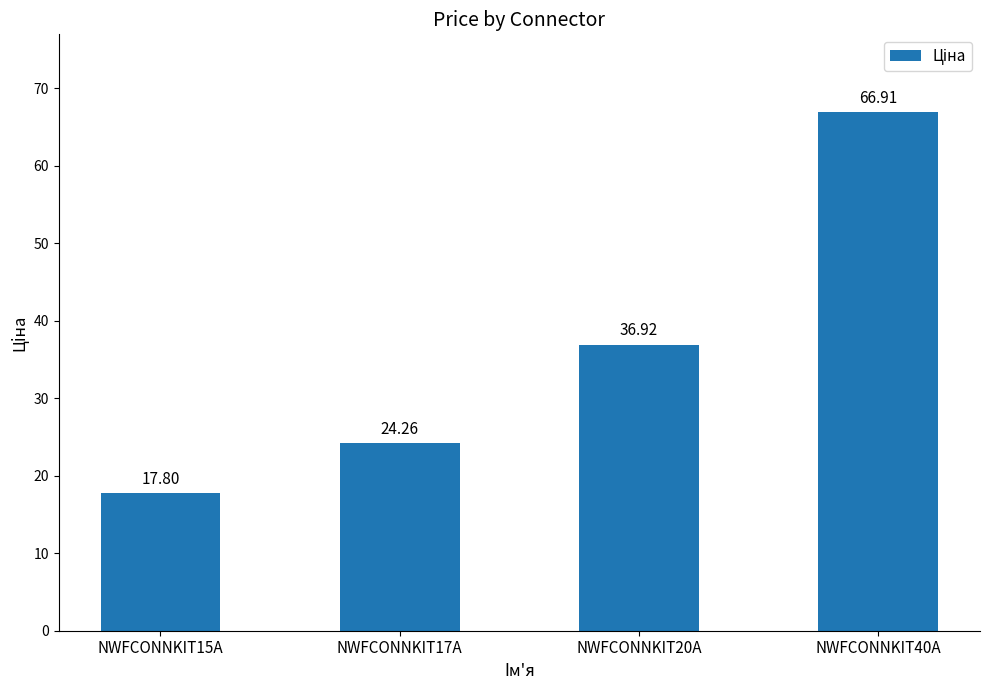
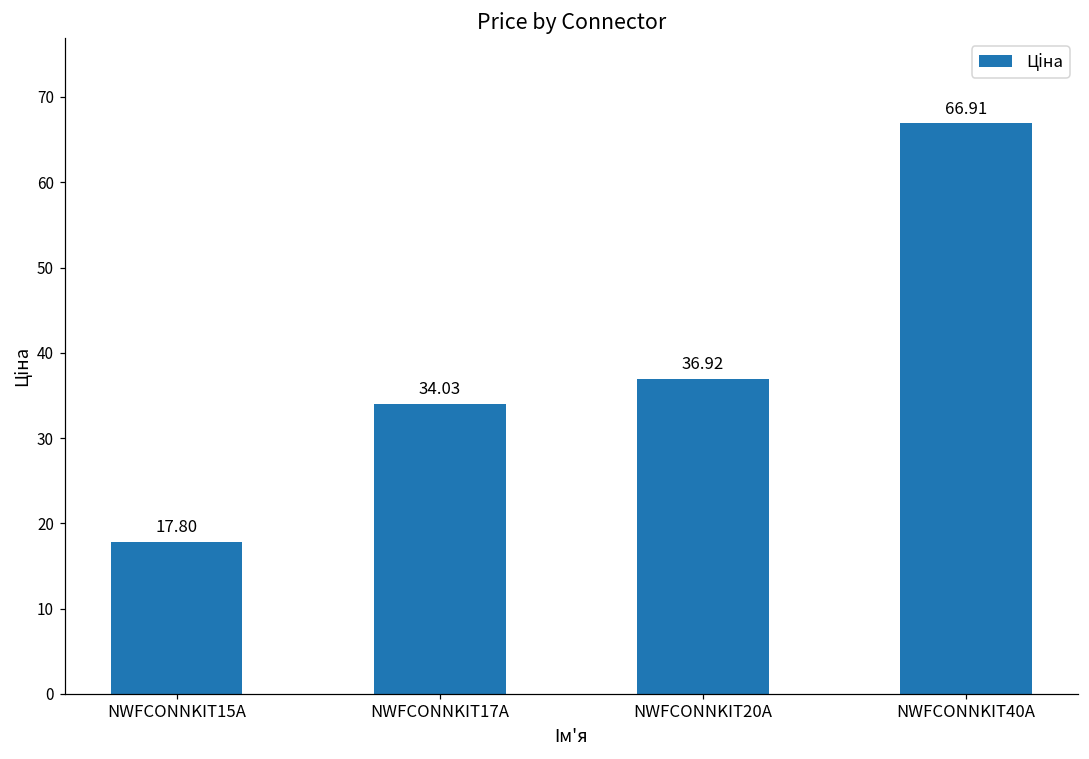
NWFCONNKIT17A: 24.26 -> 34.03
